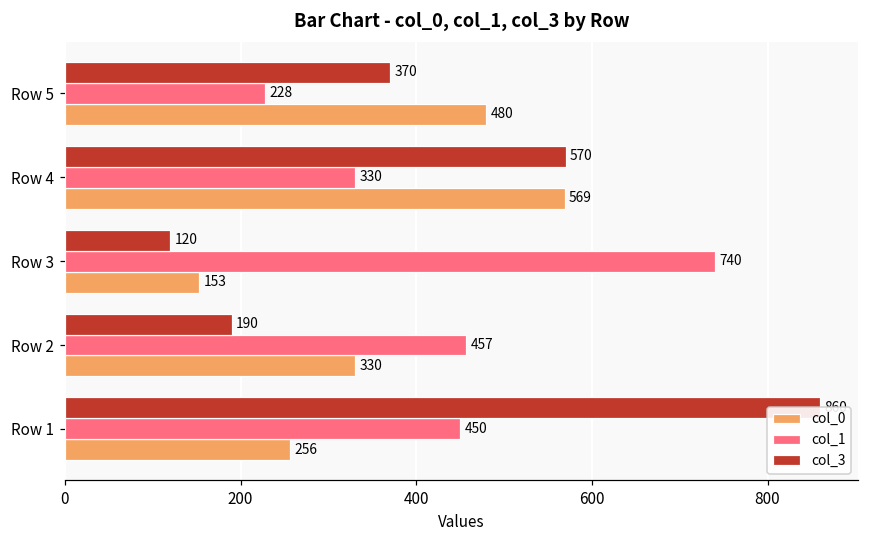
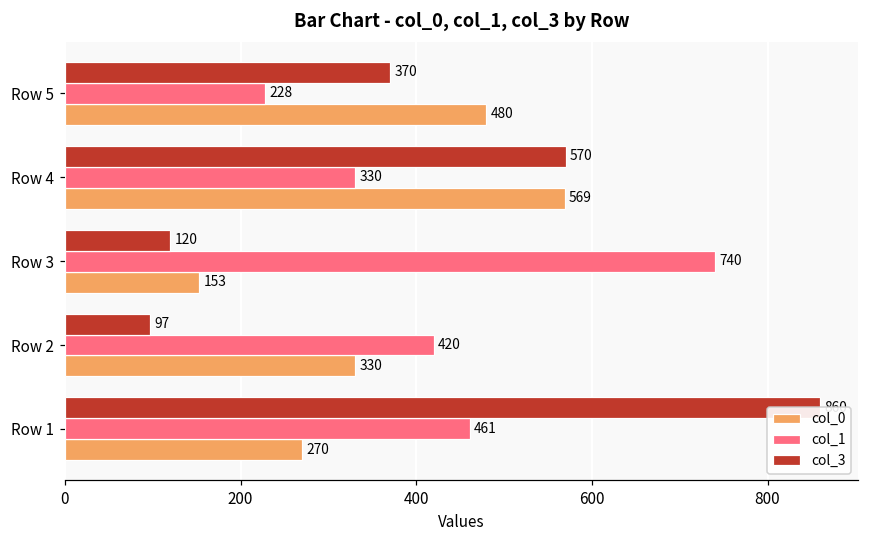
col_3, Row 2: 190 -> 97
col_1, Row 2: 457 -> 420
col_1, Row 1: 450 -> 461
col_0, Row 1: 256 -> 270
